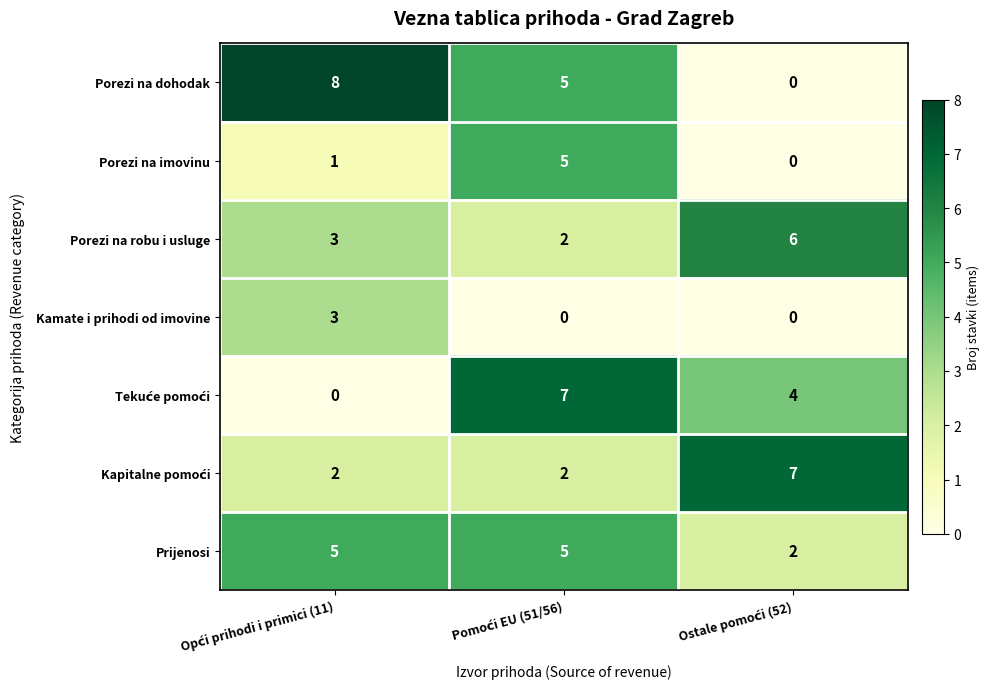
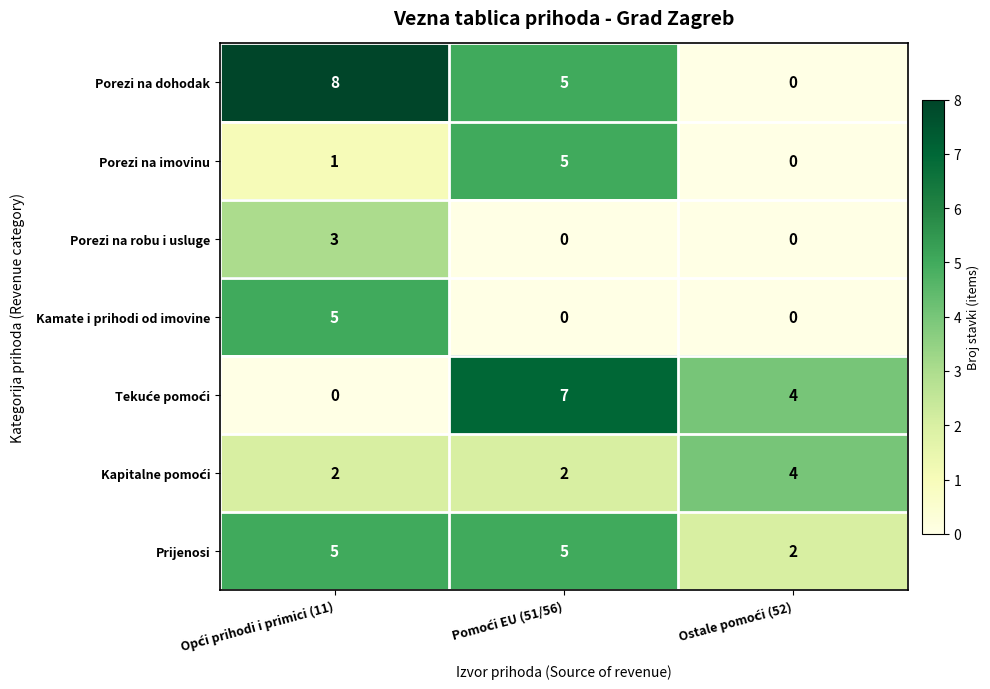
Porezi na robu i usluge, Pomoći EU (51/56): 2 -> 0
Porezi na robu i usluge, Ostale pomoći (52): 6 -> 0
Kamate i prihodi od imovine, Opći prihodi i primici (11): 3 -> 5
Kapitalne pomoći, Ostale pomoći (52): 7 -> 4
